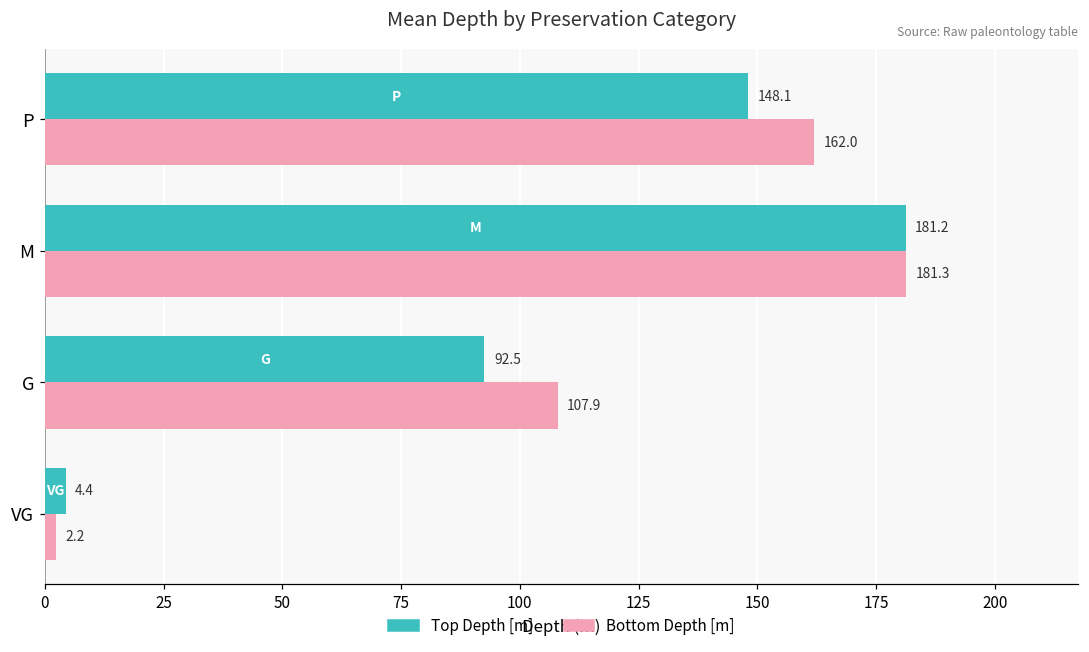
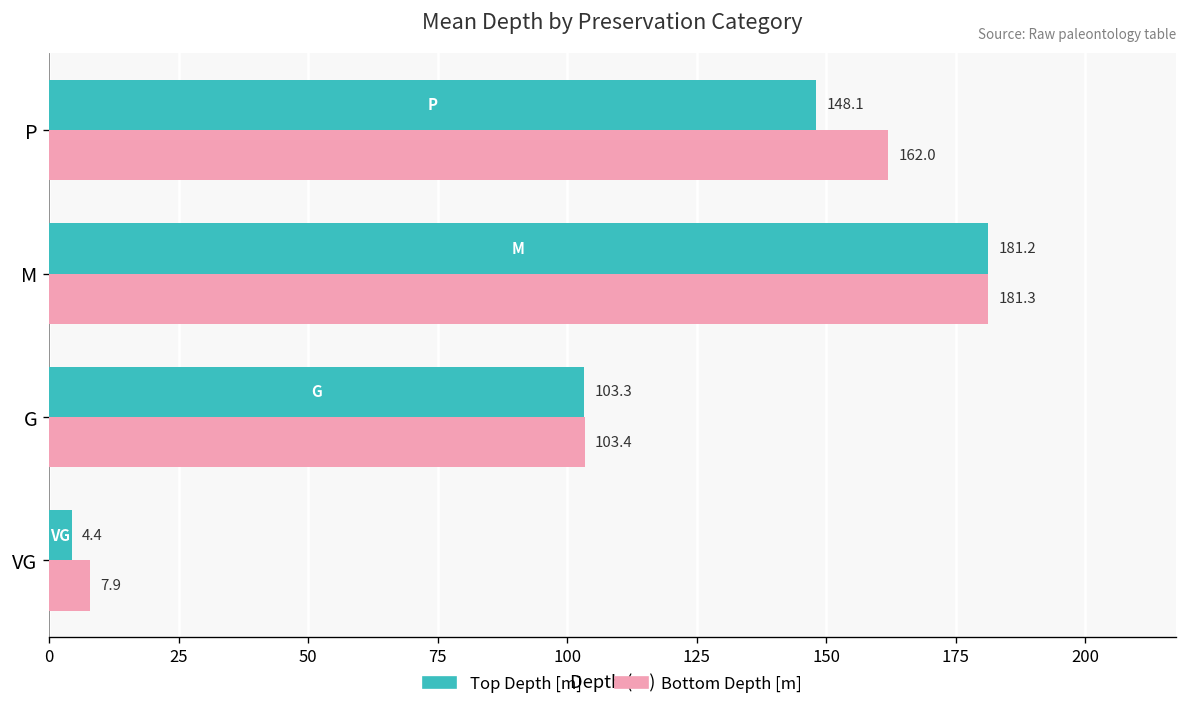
Top Depth [m], G: 92.5 -> 103.3
Bottom Depth [m], G: 107.9 -> 103.4
Bottom Depth [m], VG: 2.2 -> 7.9
